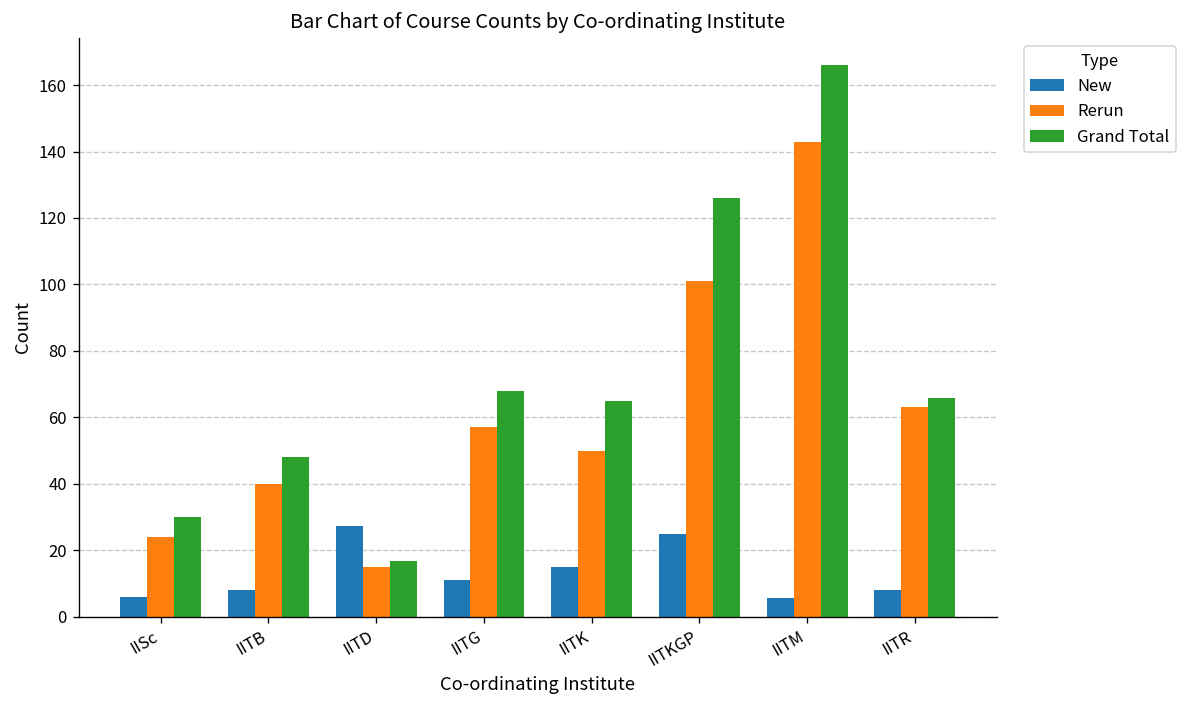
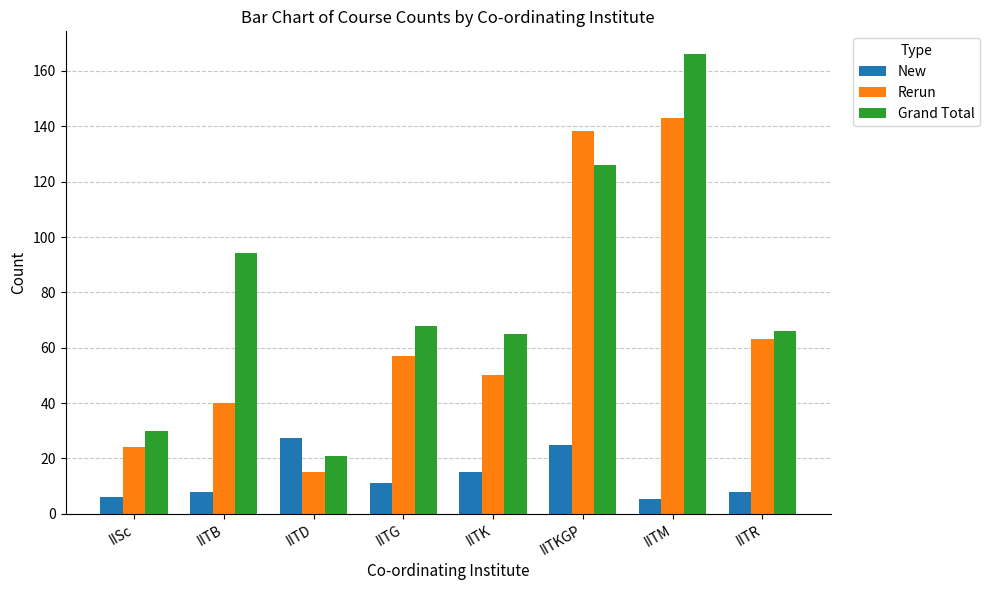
Grand Total, IITB: 48 -> 94
Grand Total, IITD: 17 -> 21
Rerun, IITKGP: 101 -> 138
